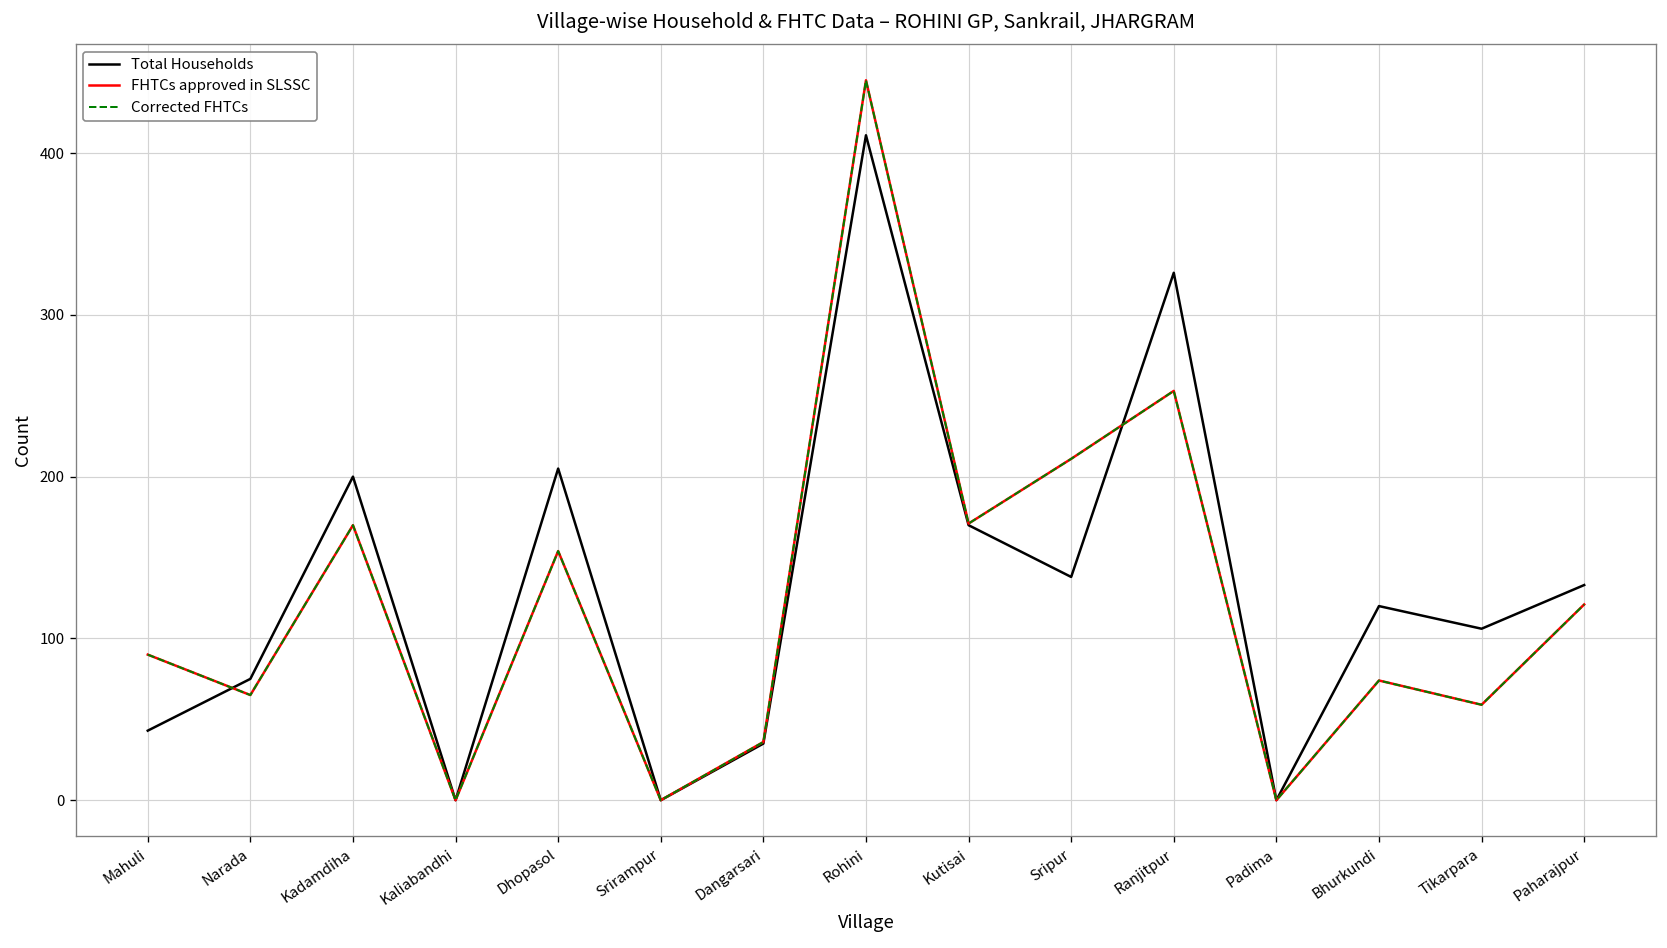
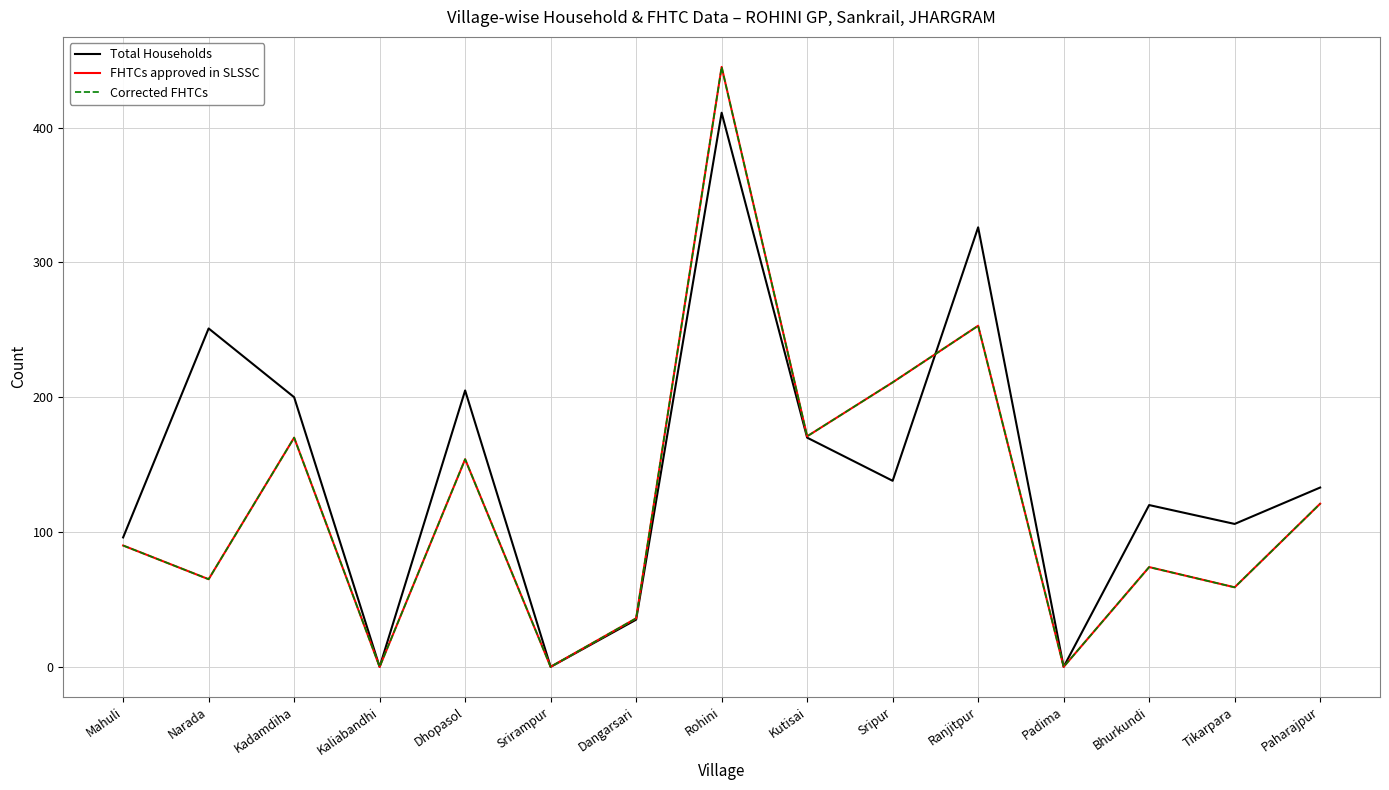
Total Households, Mahuli: 43 -> 96
Total Households, Narada: 75 -> 251
